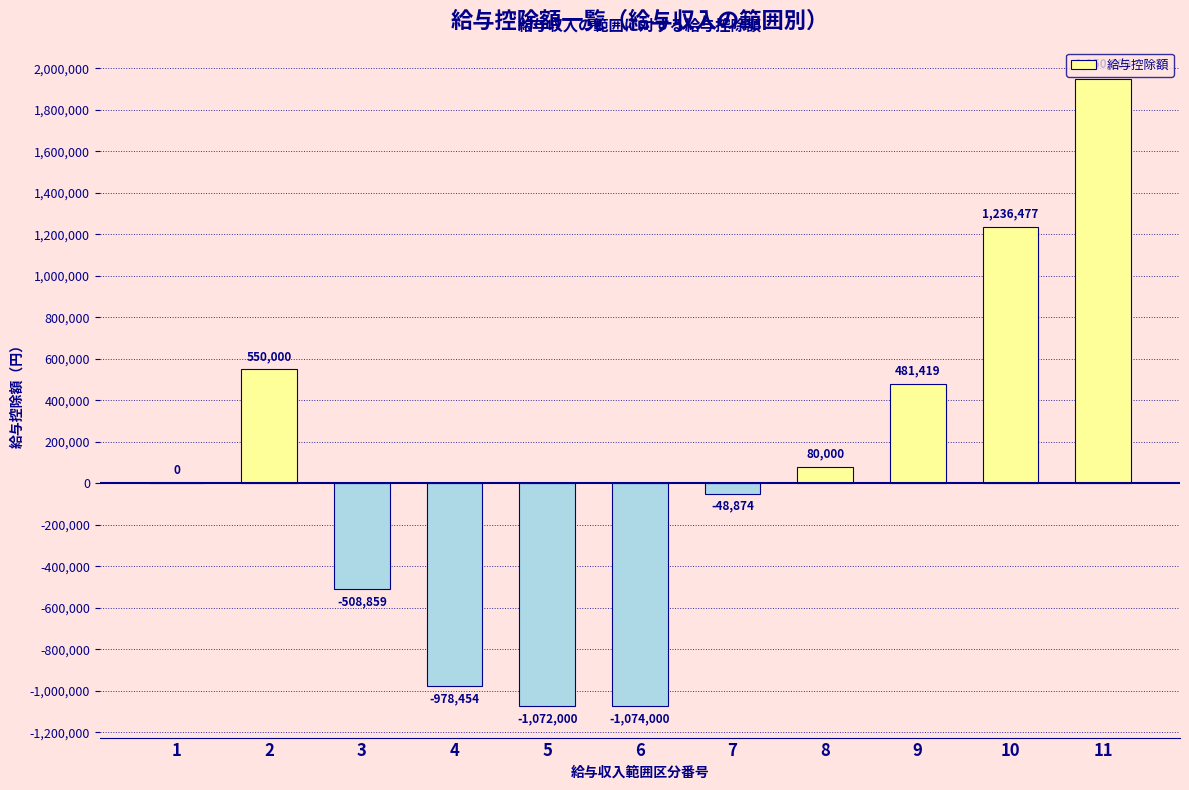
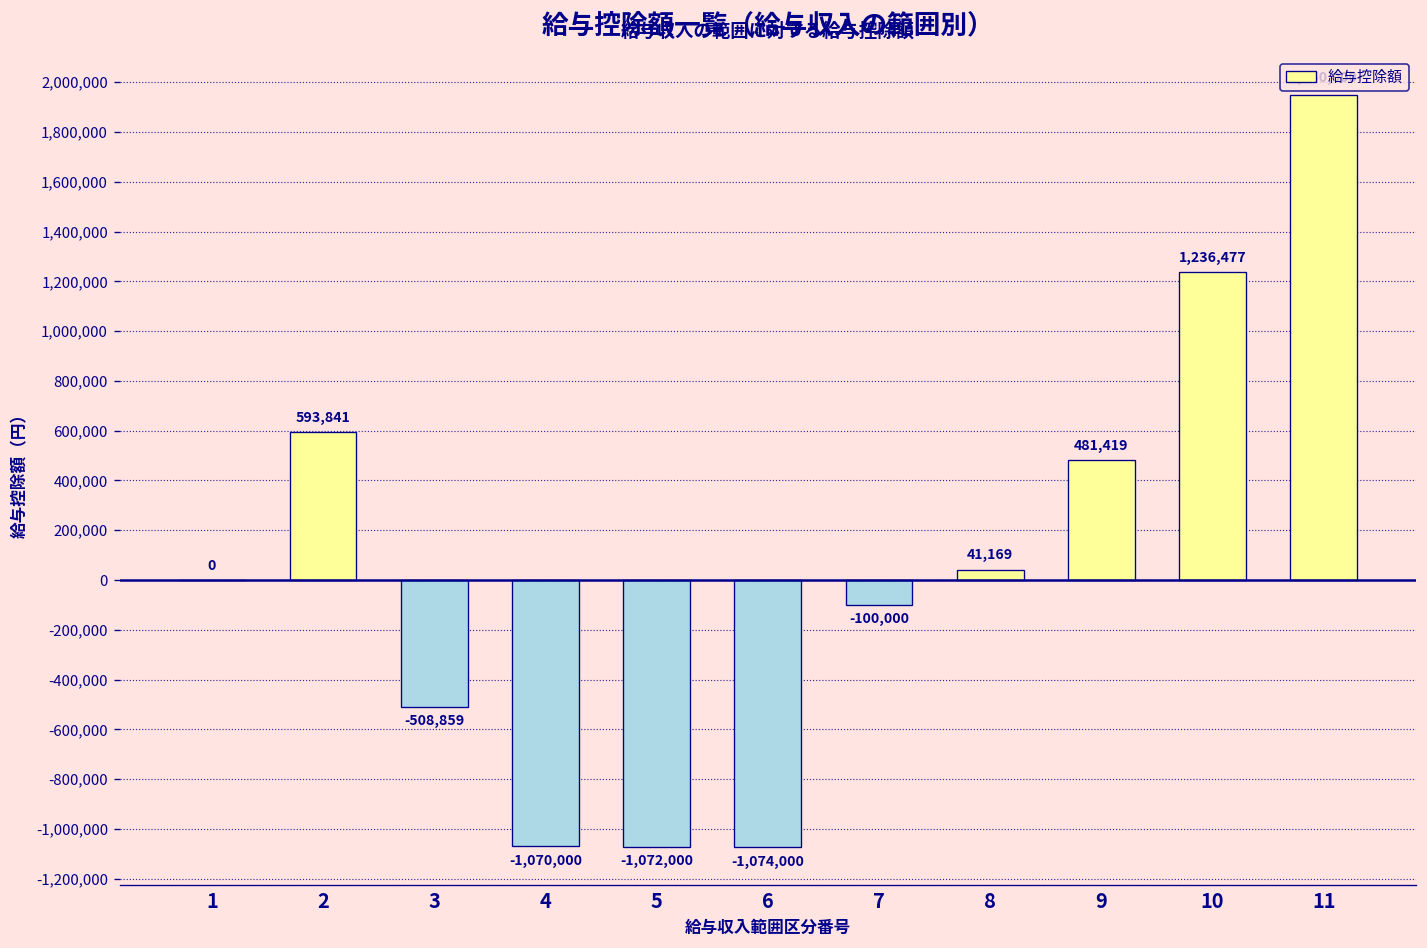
2: 550,000 -> 593,841
4: -978,454 -> -1,070,000
7: -48,874 -> -100,000
8: 80,000 -> 41,169
